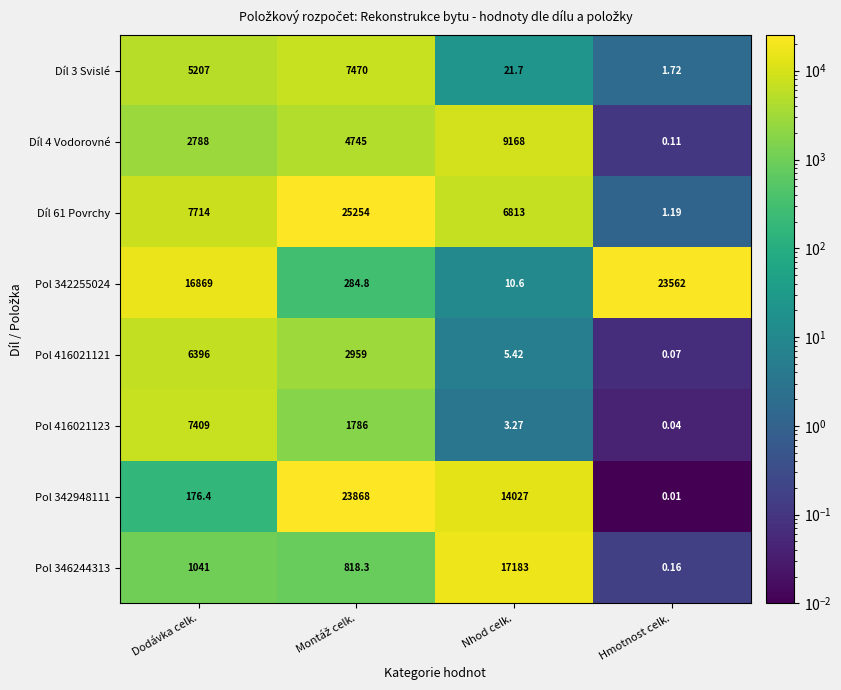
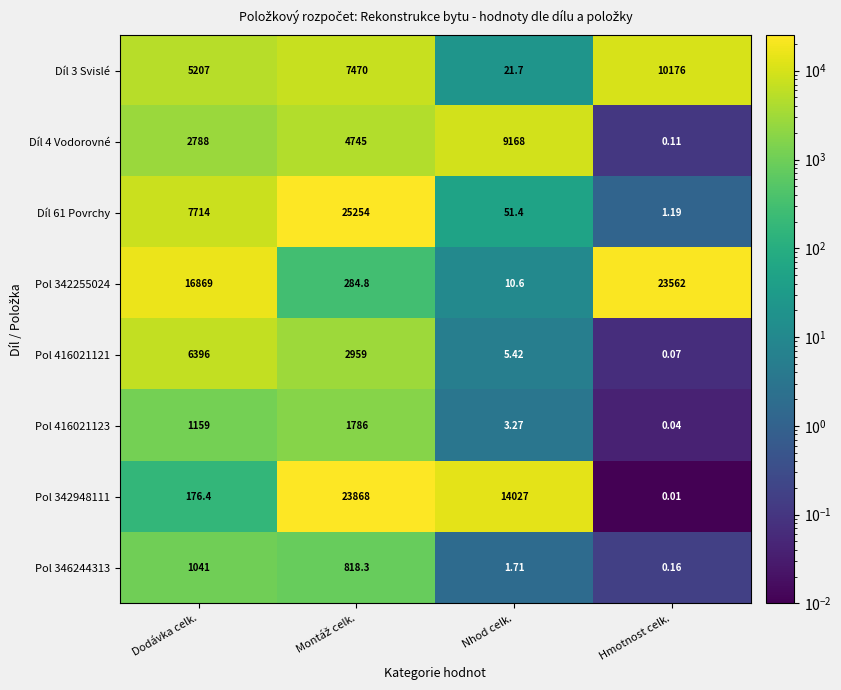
Díl 3 Svislé, Hmotnost celk.: 1.72 -> 10176
Díl 61 Povrchy, Nhod celk.: 6813 -> 51.4
Pol 416021123, Dodávka celk.: 7409 -> 1159
Pol 346244313, Nhod celk.: 17183 -> 1.71
